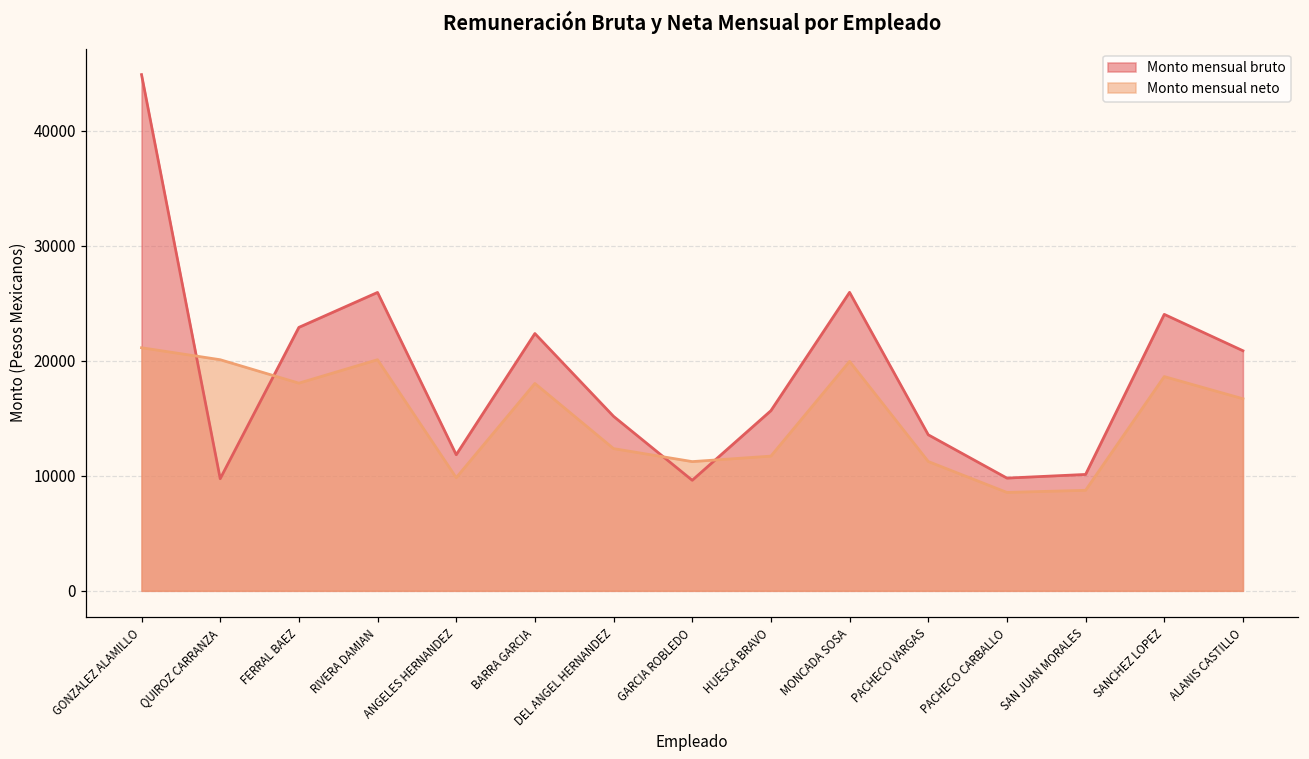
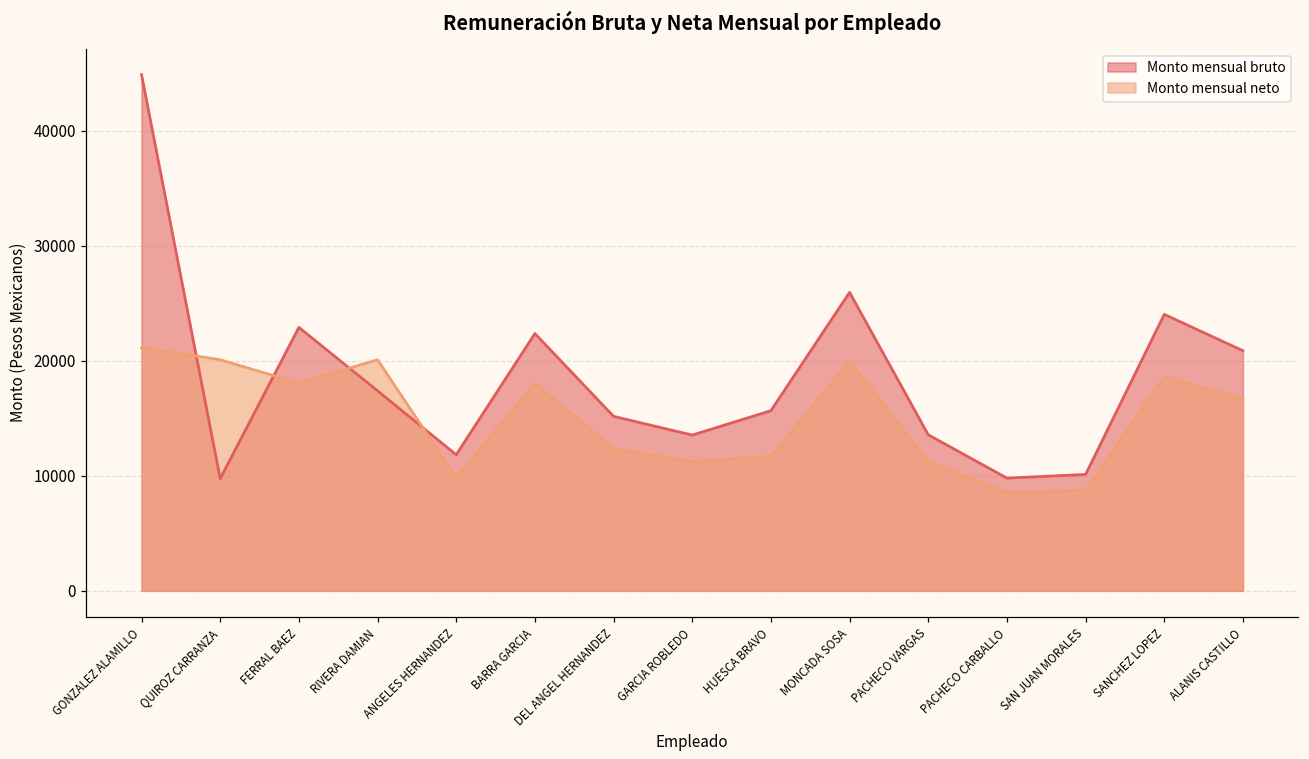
Monto mensual bruto, RIVERA DAMIAN: 25900 -> 17400
Monto mensual bruto, GARCIA ROBLEDO: 9600 -> 13500
